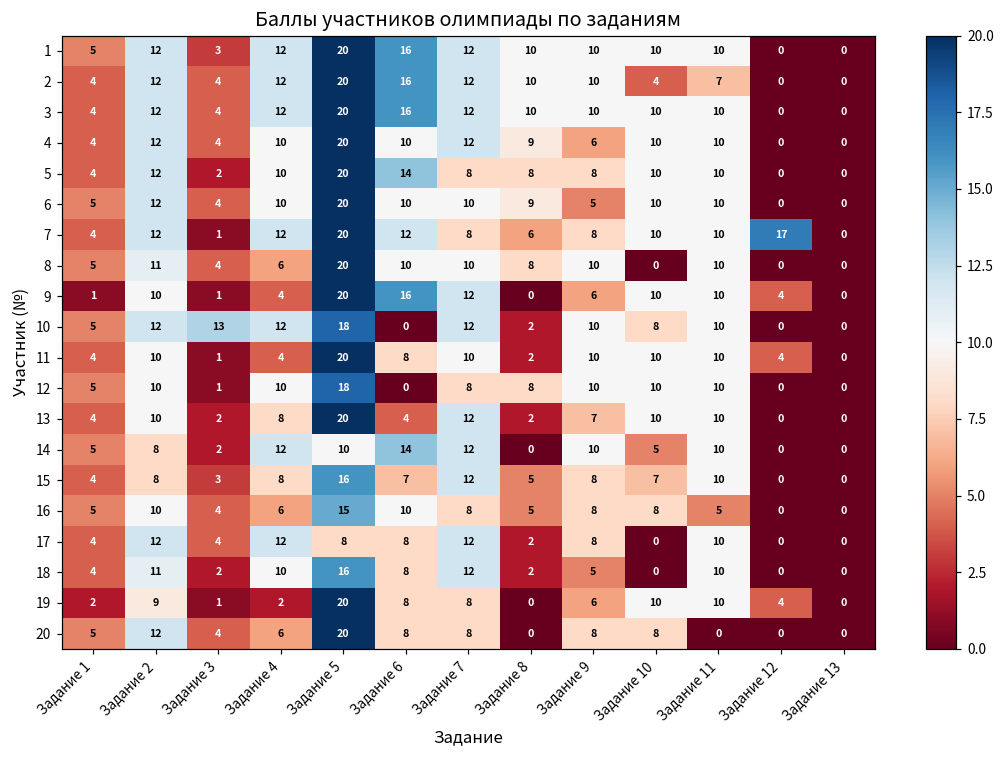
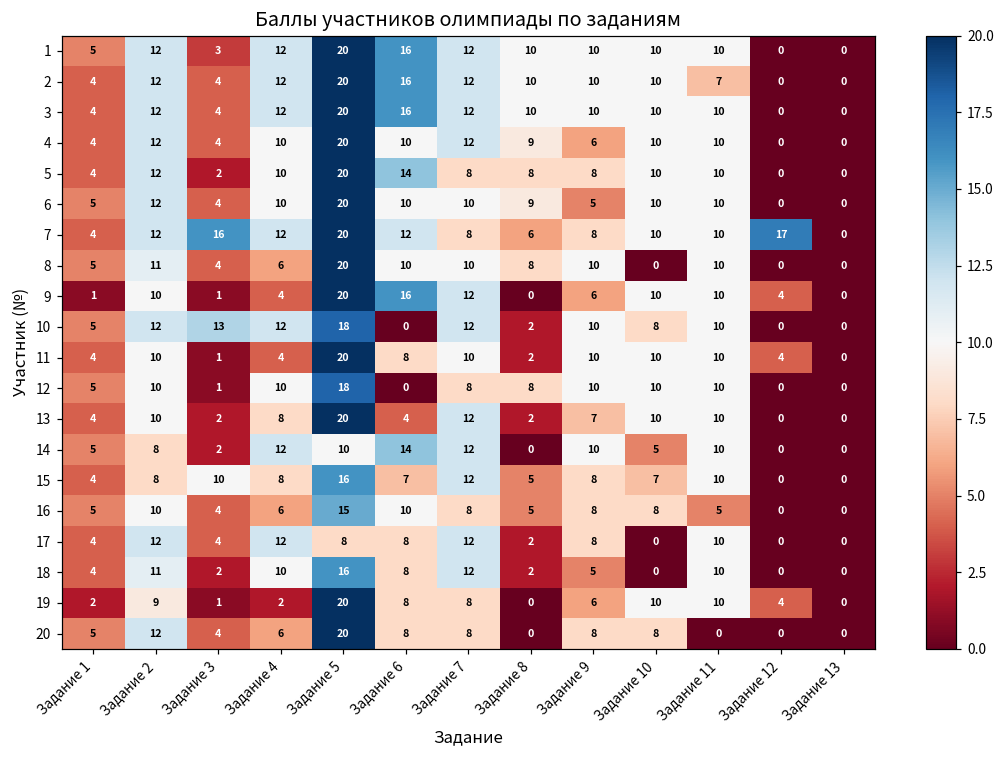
2, Задание 10: 4 -> 10
7, Задание 3: 1 -> 16
15, Задание 3: 3 -> 10
